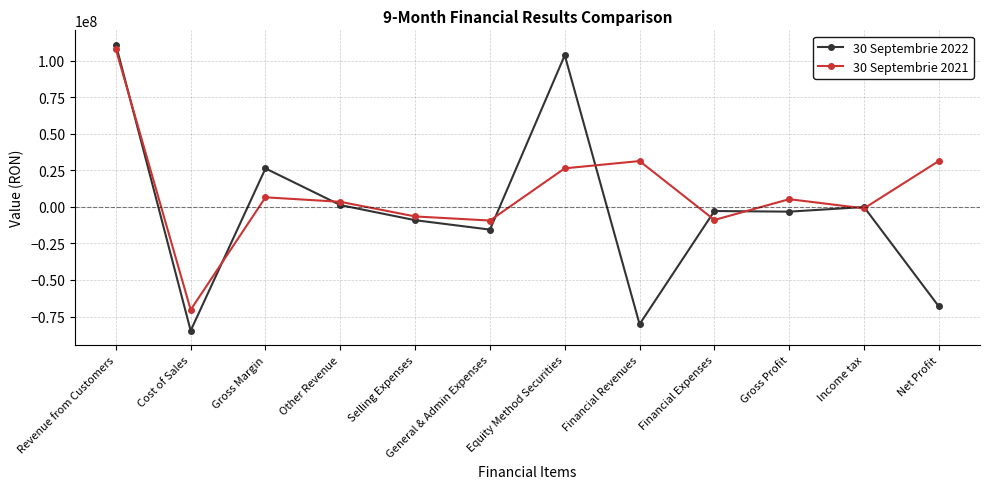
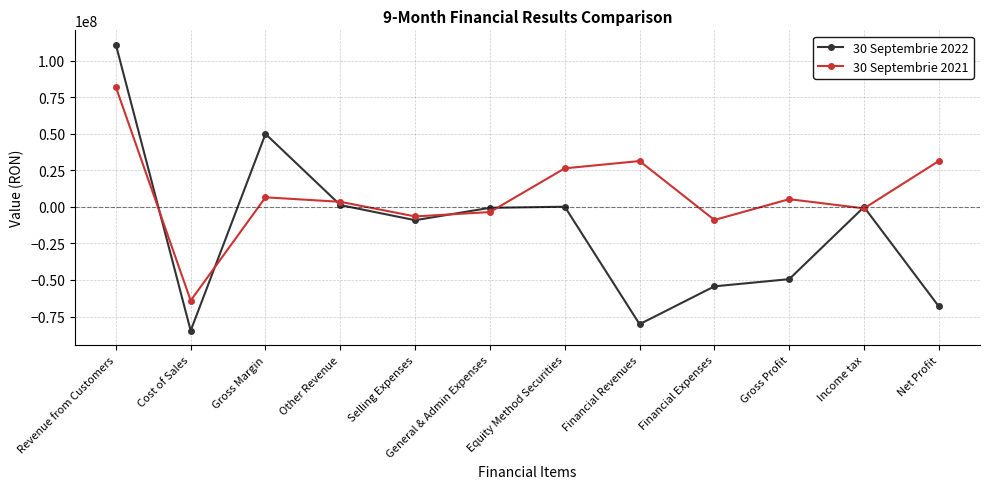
30 Septembrie 2021, Revenue from Customers: 108000000 -> 82000000
30 Septembrie 2021, Cost of Sales: -70000000 -> -64000000
30 Septembrie 2022, Gross Margin: 26000000 -> 50000000
30 Septembrie 2022, General & Admin Expenses: -16000000 -> -1000000
30 Septembrie 2021, General & Admin Expenses: -9000000 -> -4000000
30 Septembrie 2022, Equity Method Securities: 104000000 -> 0
30 Septembrie 2022, Financial Expenses: -3000000 -> -54000000
30 Septembrie 2022, Gross Profit: -3000000 -> -49000000
